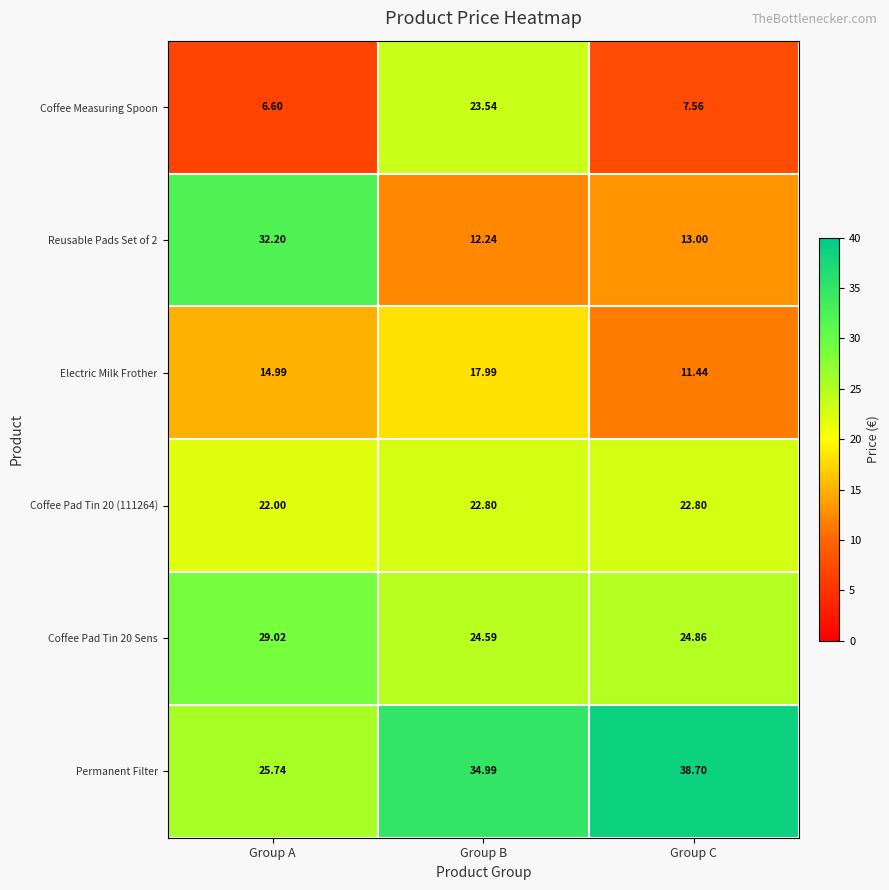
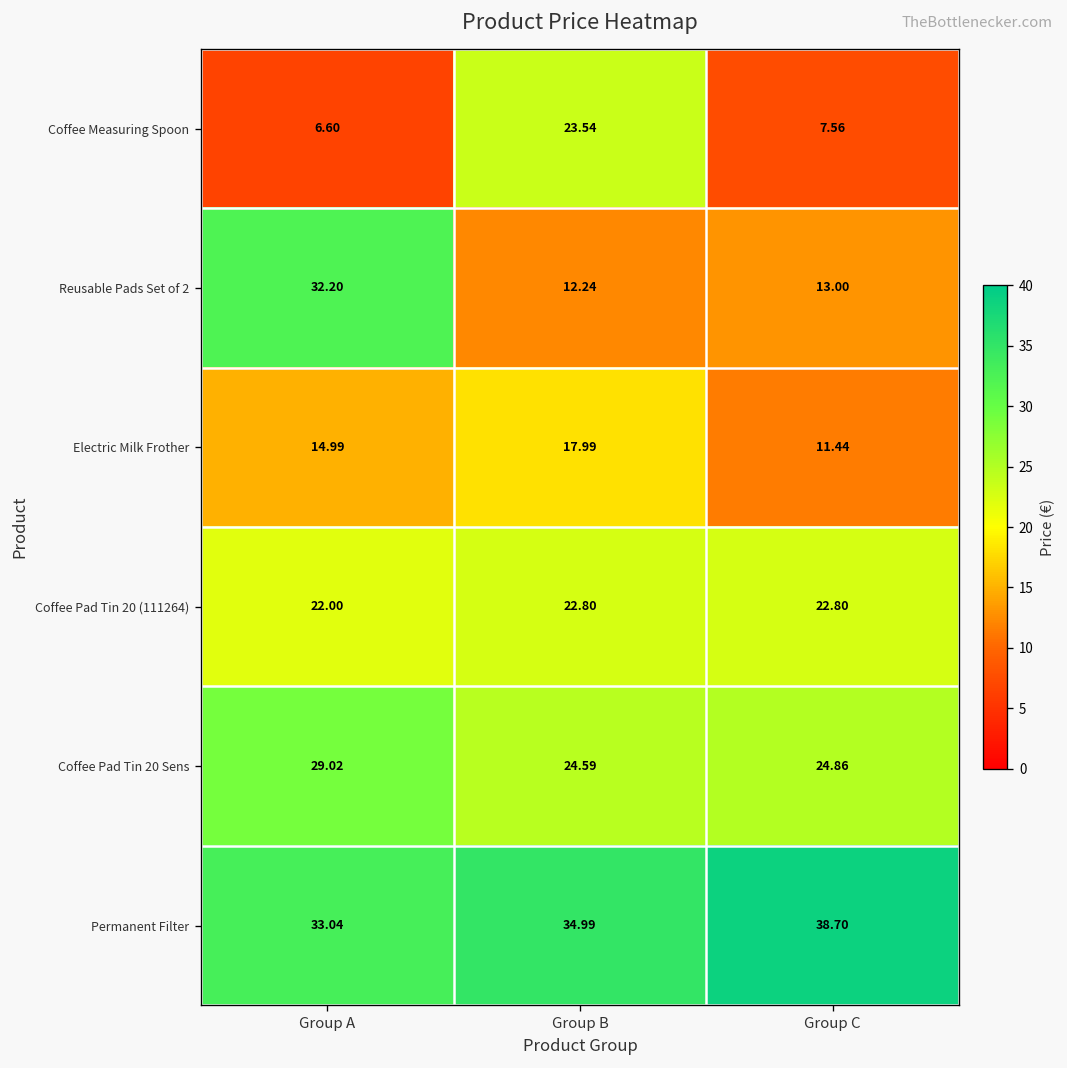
Permanent Filter, Group A: 25.74 -> 33.04
